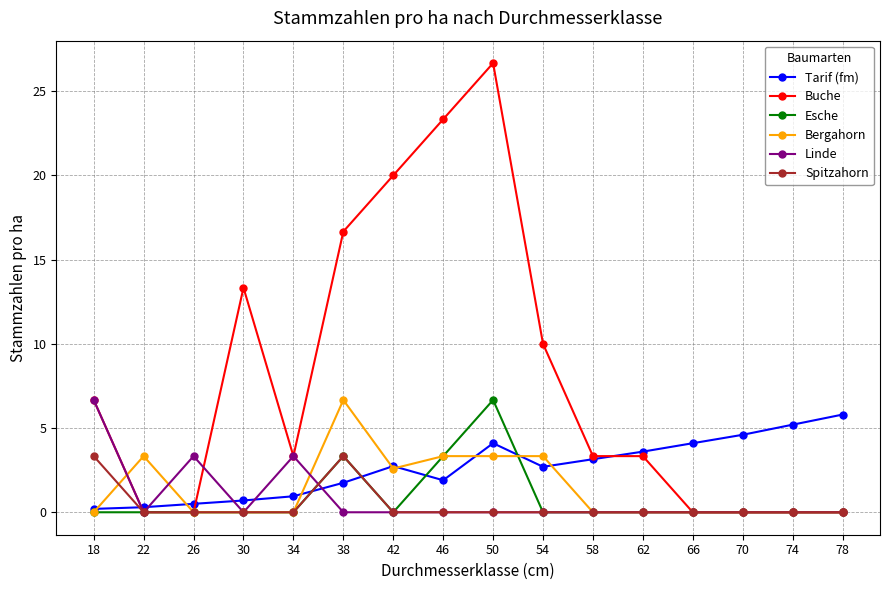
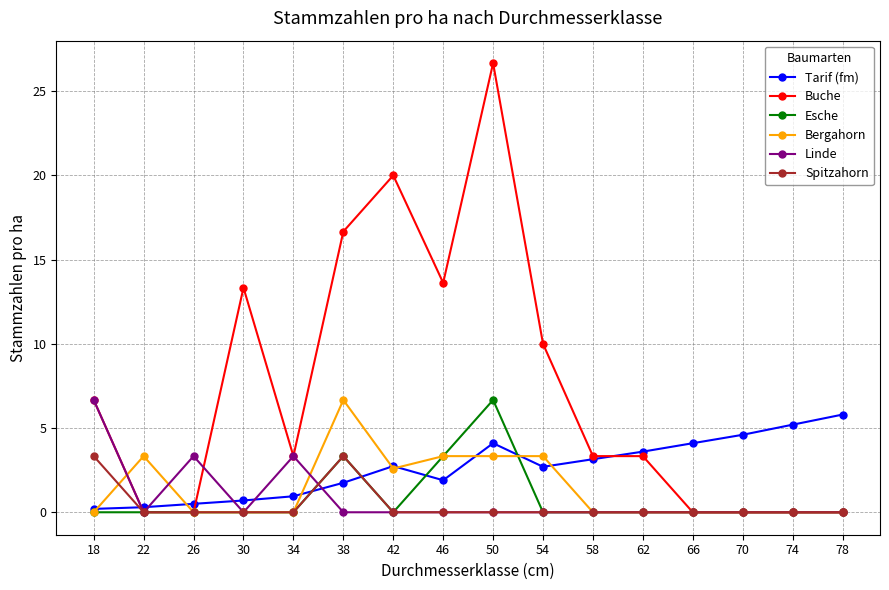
Buche, 46: 23.3 -> 13.6
